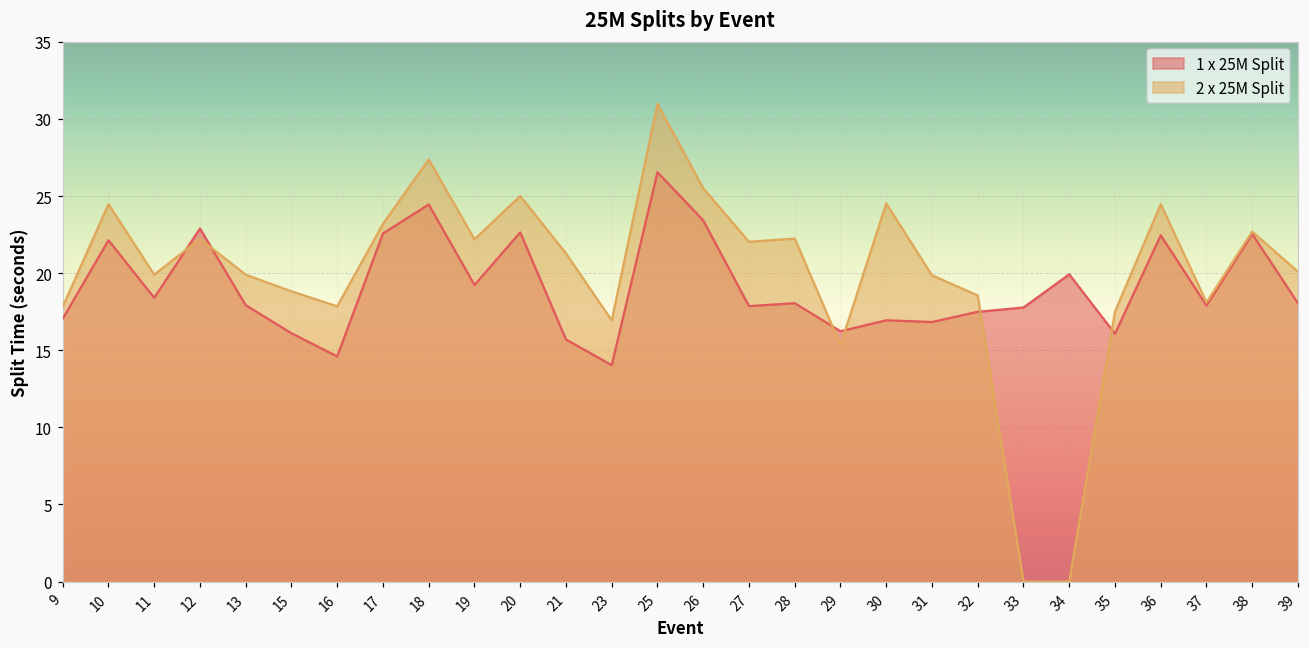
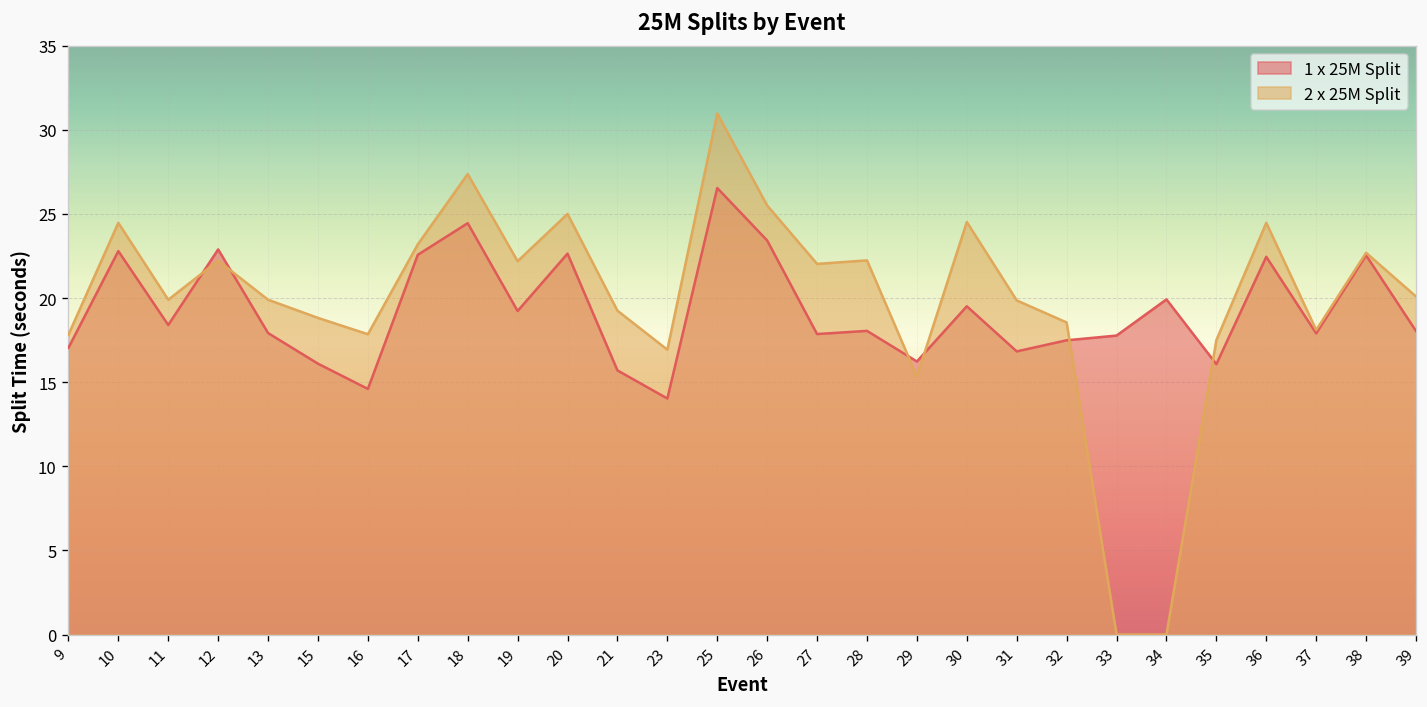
1 x 25M Split, 10: 22.1 -> 22.8
2 x 25M Split, 21: 21.3 -> 19.3
1 x 25M Split, 30: 16.9 -> 19.5
